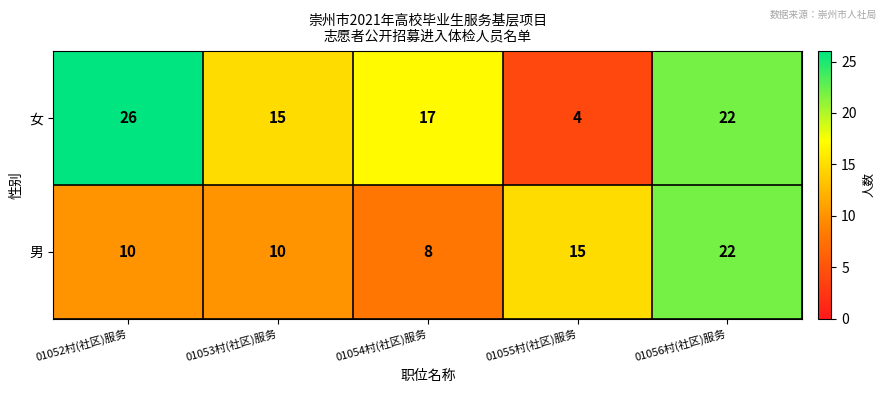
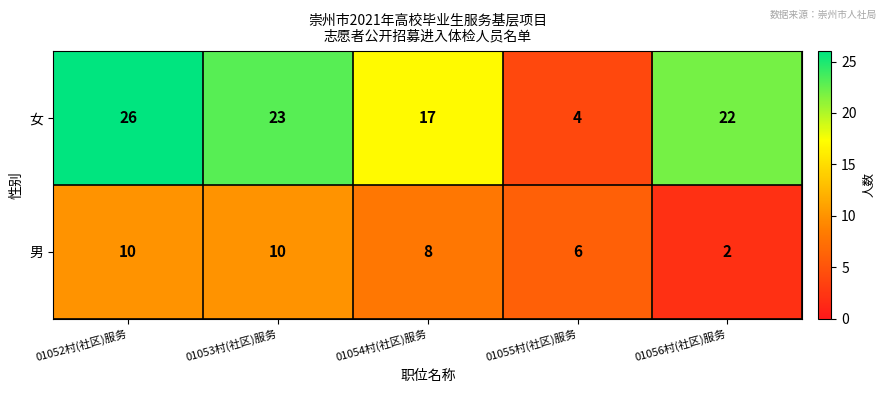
女, 01053村(社区)服务: 15 -> 23
男, 01055村(社区)服务: 15 -> 6
男, 01056村(社区)服务: 22 -> 2
